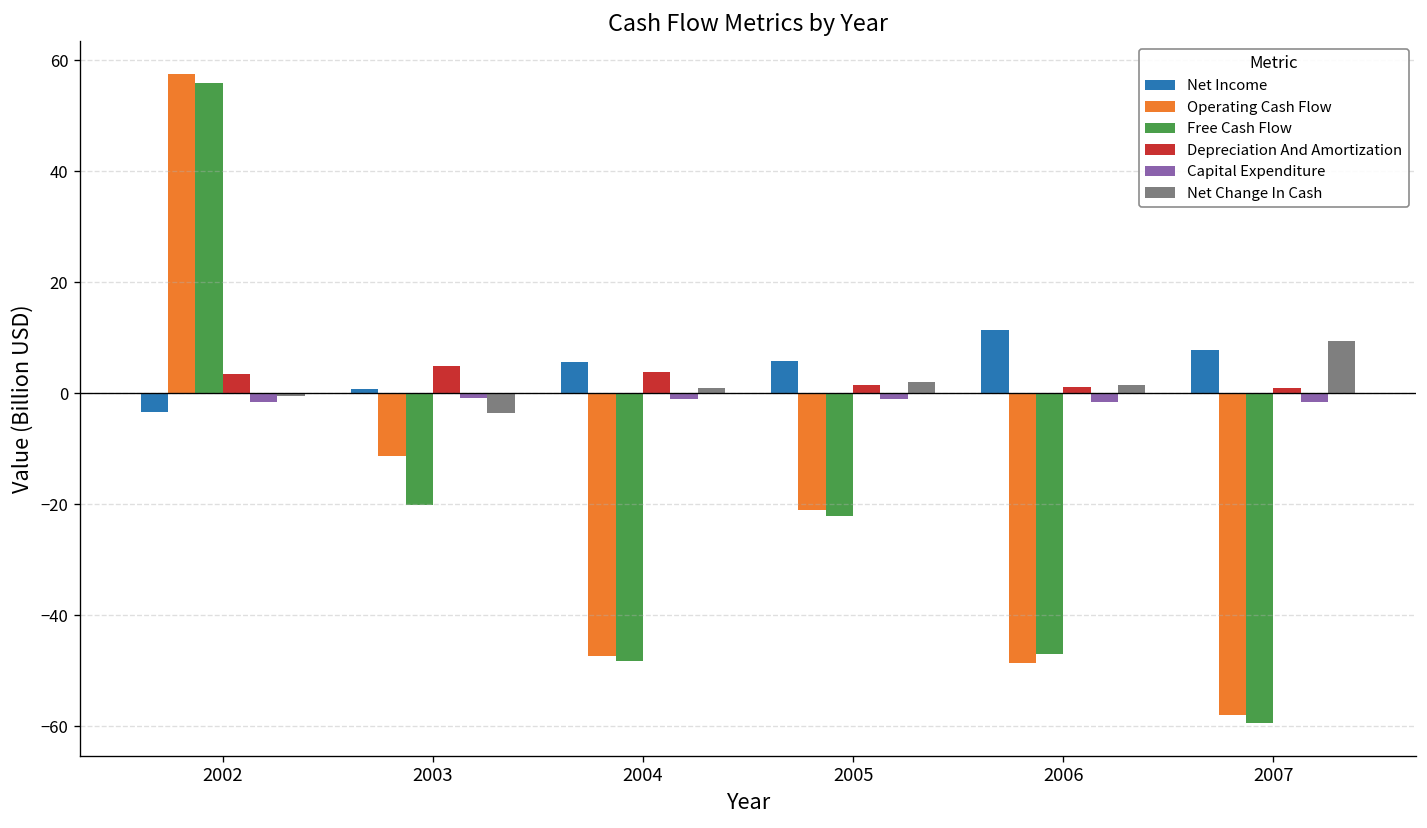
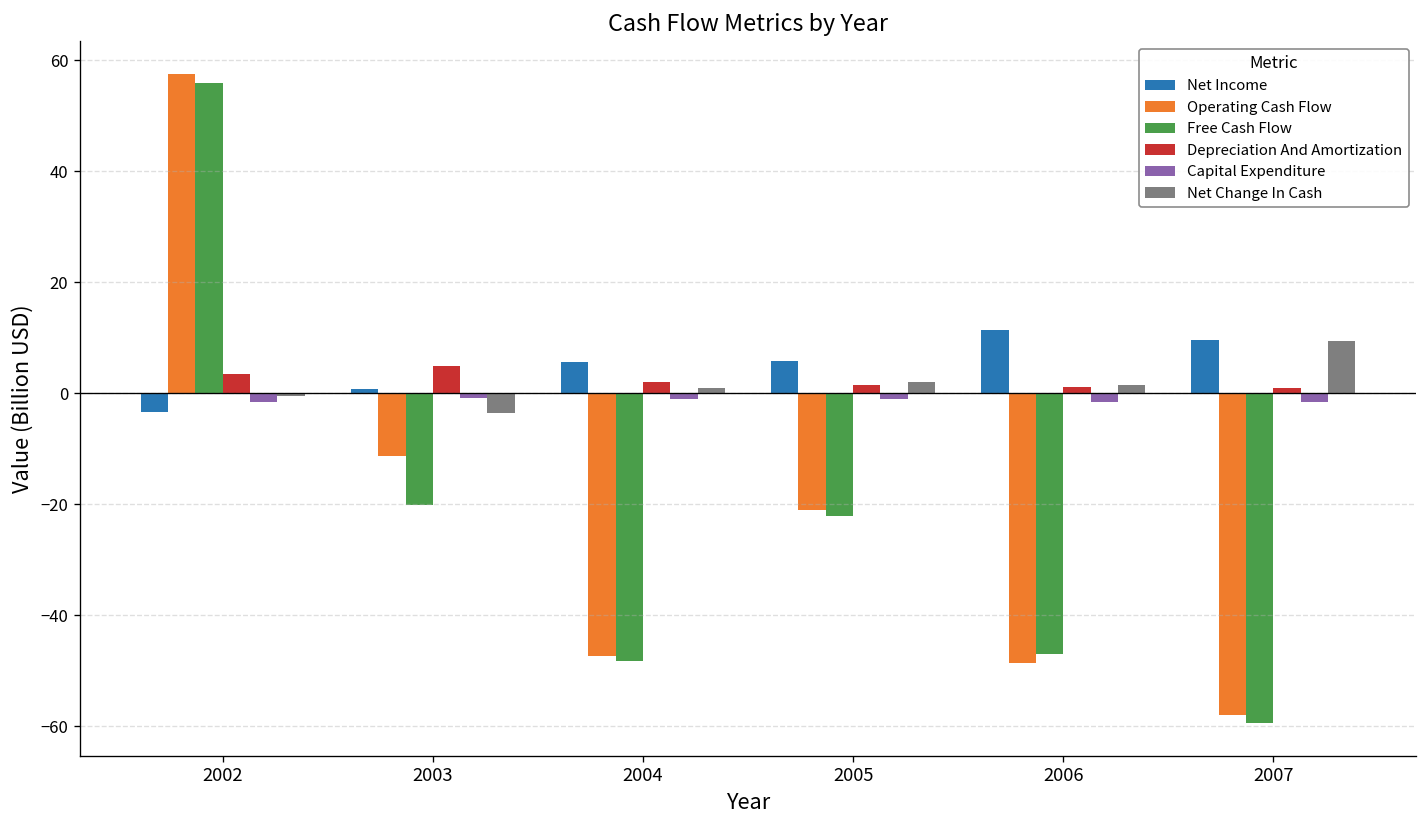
Depreciation And Amortization, 2004: 4 -> 2
Net Income, 2007: 8 -> 10
